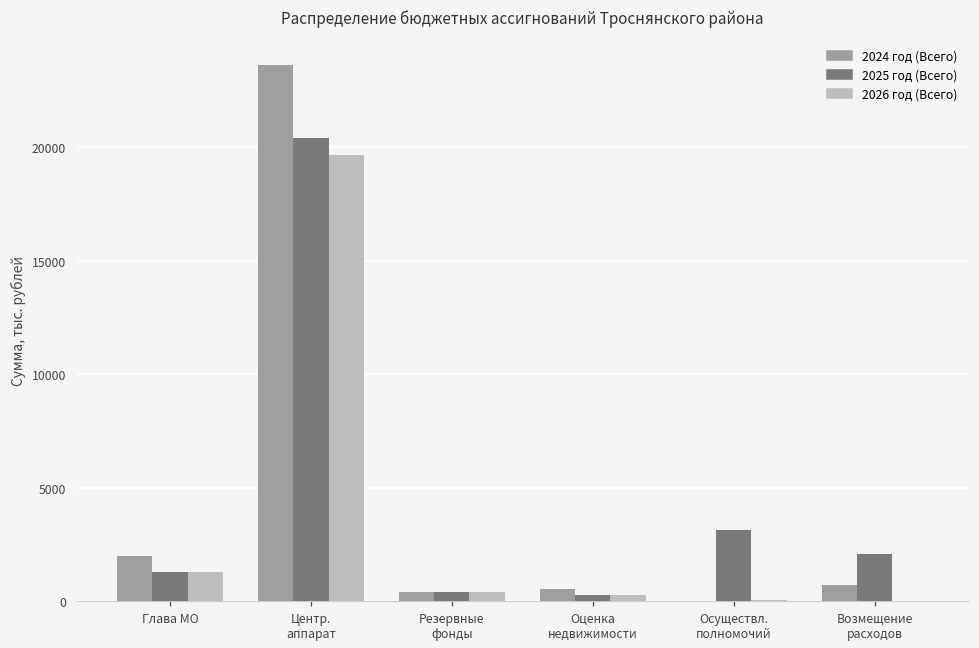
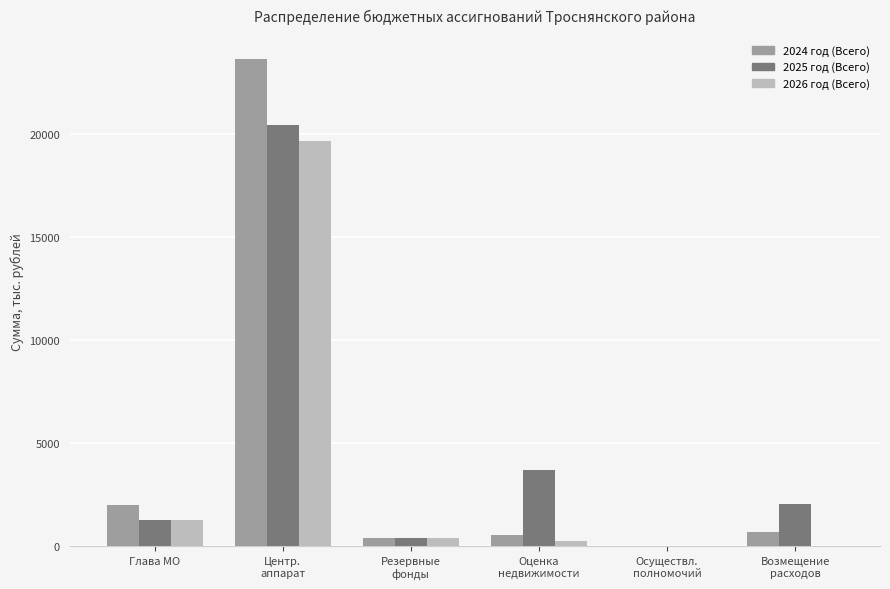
2025 год (Всего), Оценка недвижимости: 300 -> 3700
2025 год (Всего), Осуществл. полномочий: 3100 -> 0
